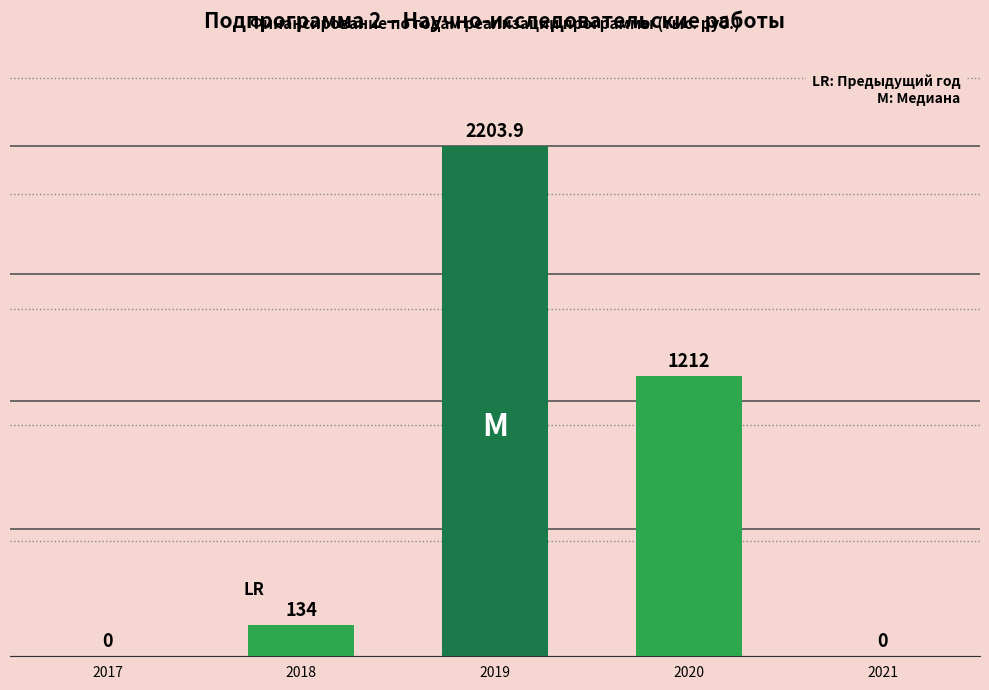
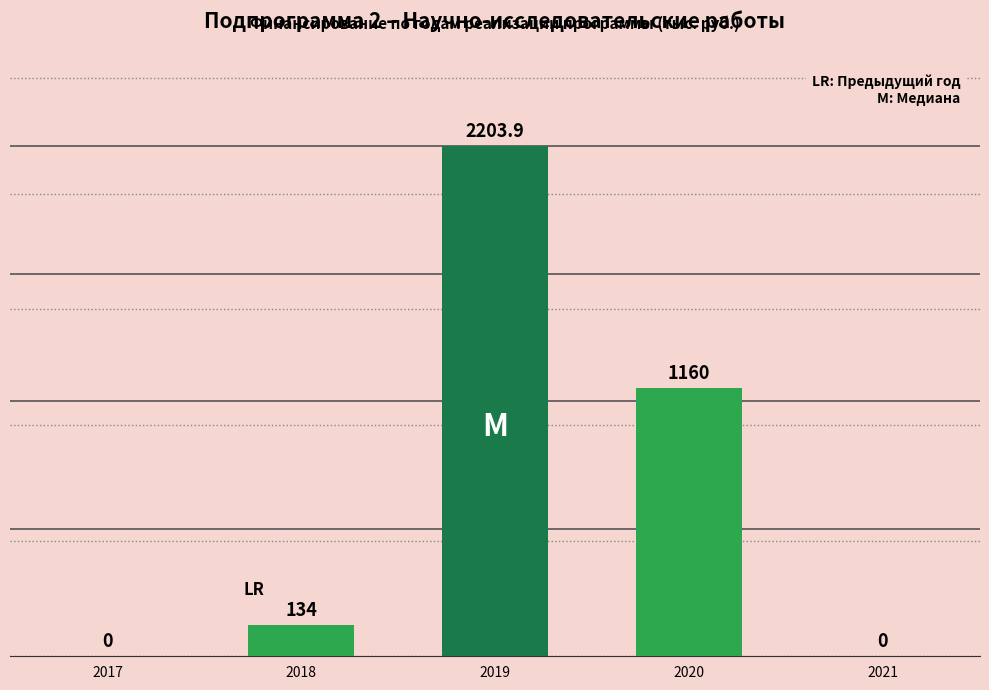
2020: 1212 -> 1160
